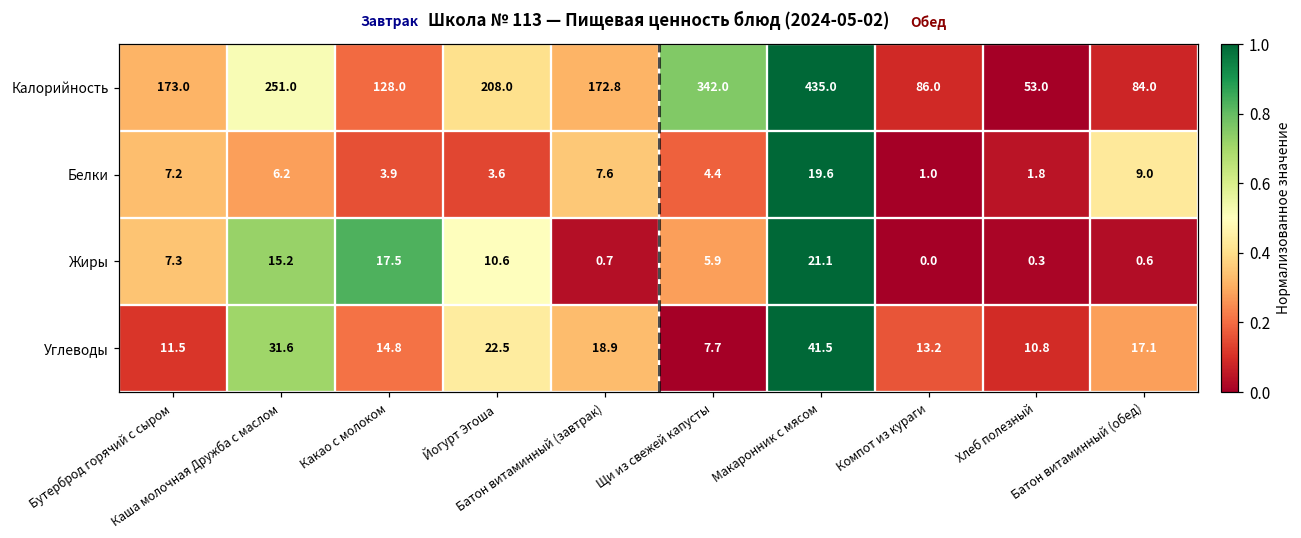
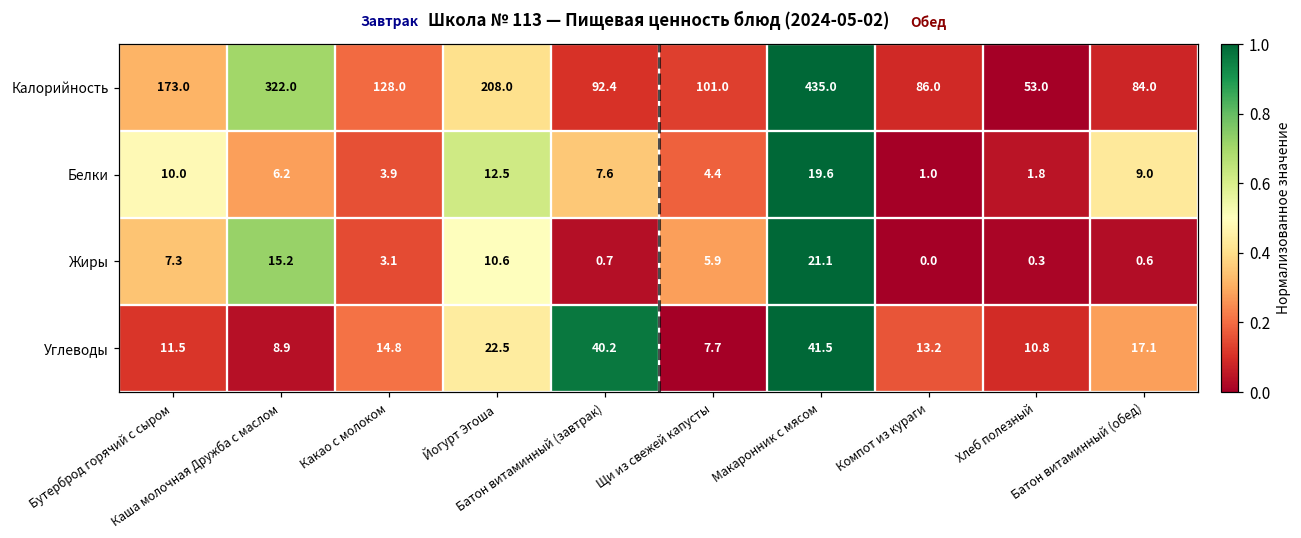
Калорийность, Каша молочная Дружба с маслом: 251.0 -> 322.0
Калорийность, Батон витаминный (завтрак): 172.8 -> 92.4
Калорийность, Щи из свежей капусты: 342.0 -> 101.0
Белки, Бутерброд горячий с сыром: 7.2 -> 10.0
Белки, Йогурт Эгоша: 3.6 -> 12.5
Жиры, Какао с молоком: 17.5 -> 3.1
Углеводы, Каша молочная Дружба с маслом: 31.6 -> 8.9
Углеводы, Батон витаминный (завтрак): 18.9 -> 40.2
